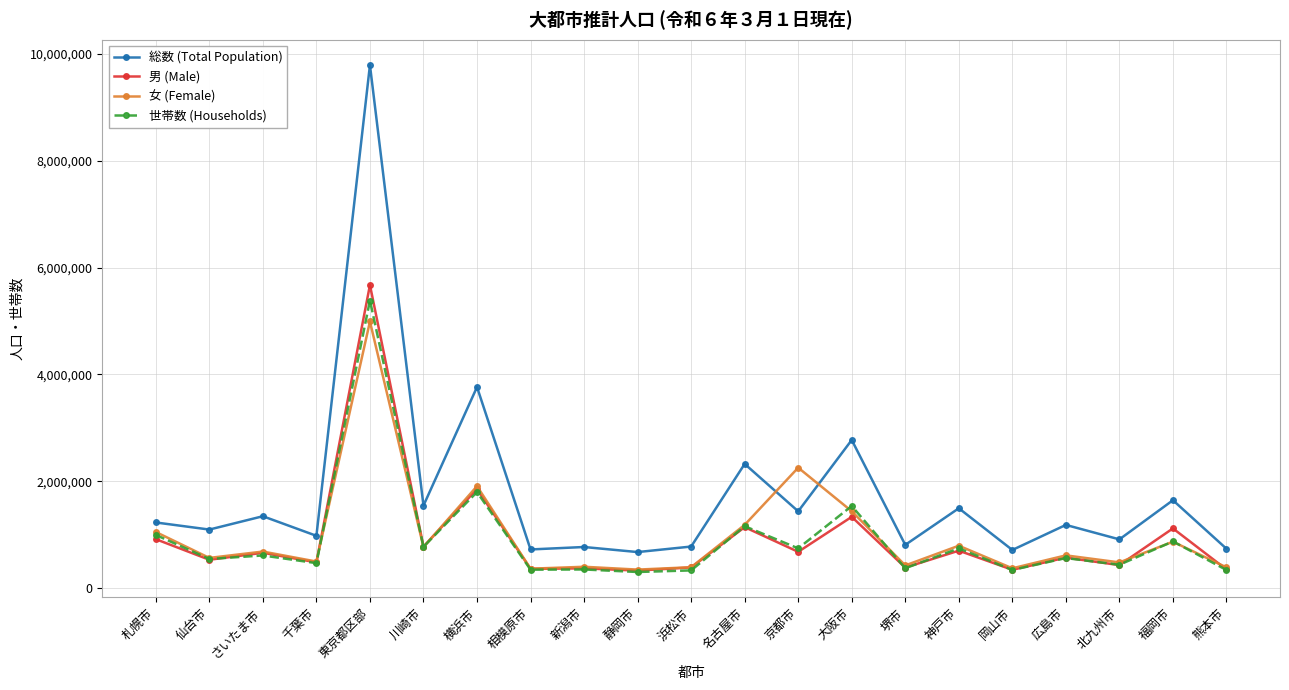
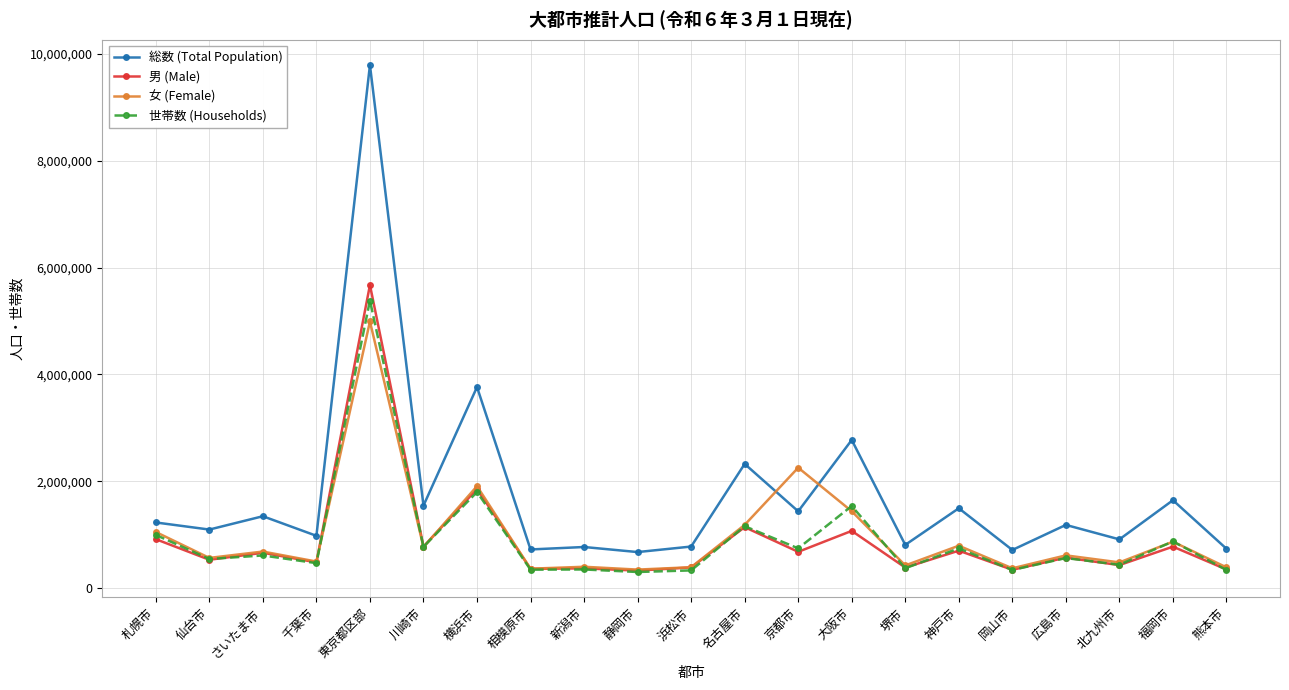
男 (Male), 大阪市: 1,300,000 -> 1,100,000
男 (Male), 福岡市: 1,100,000 -> 800,000
